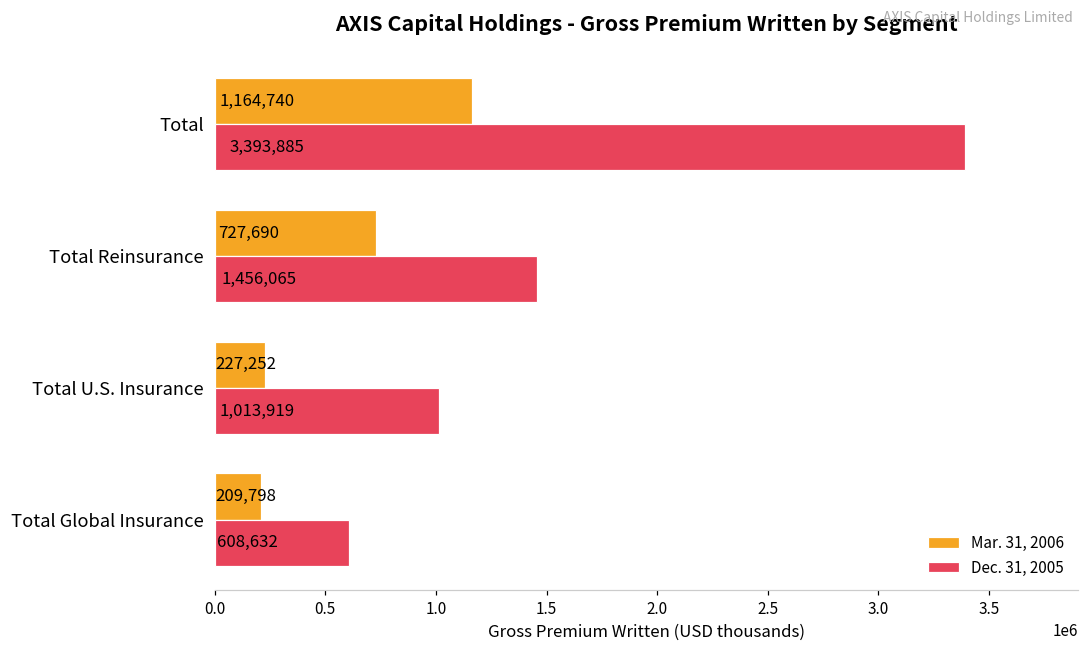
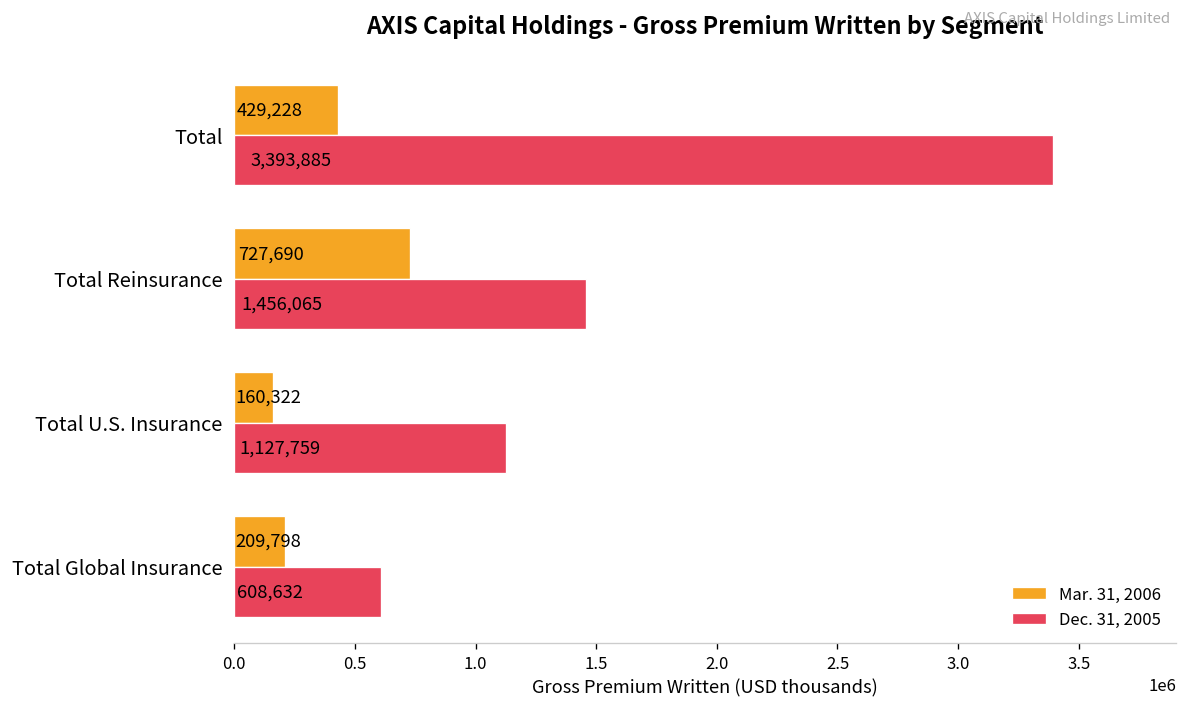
Mar. 31, 2006, Total: 1,164,740 -> 429,228
Mar. 31, 2006, Total U.S. Insurance: 227,252 -> 160,322
Dec. 31, 2005, Total U.S. Insurance: 1,013,919 -> 1,127,759
